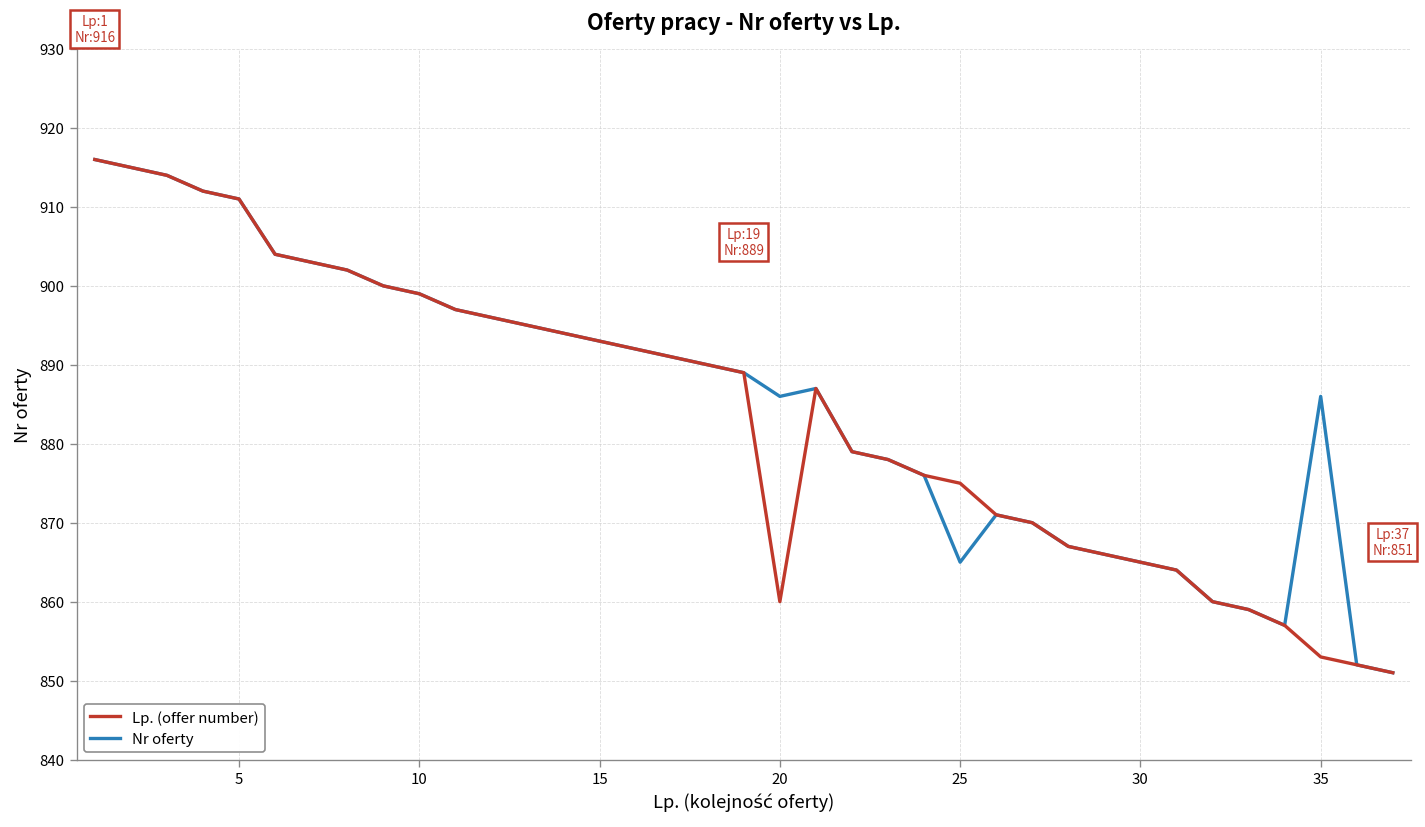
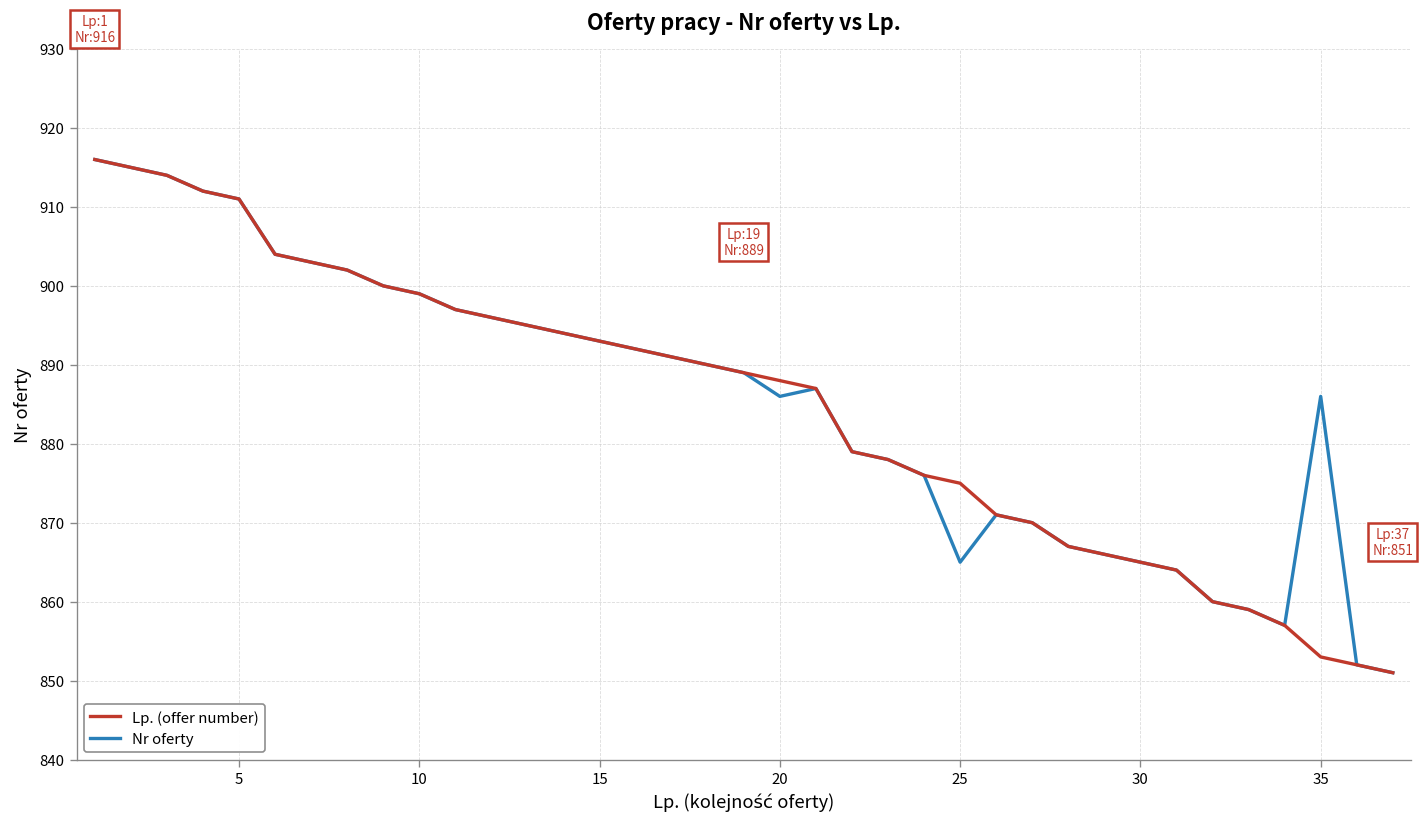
Lp. (offer number), 20: 860 -> 888
